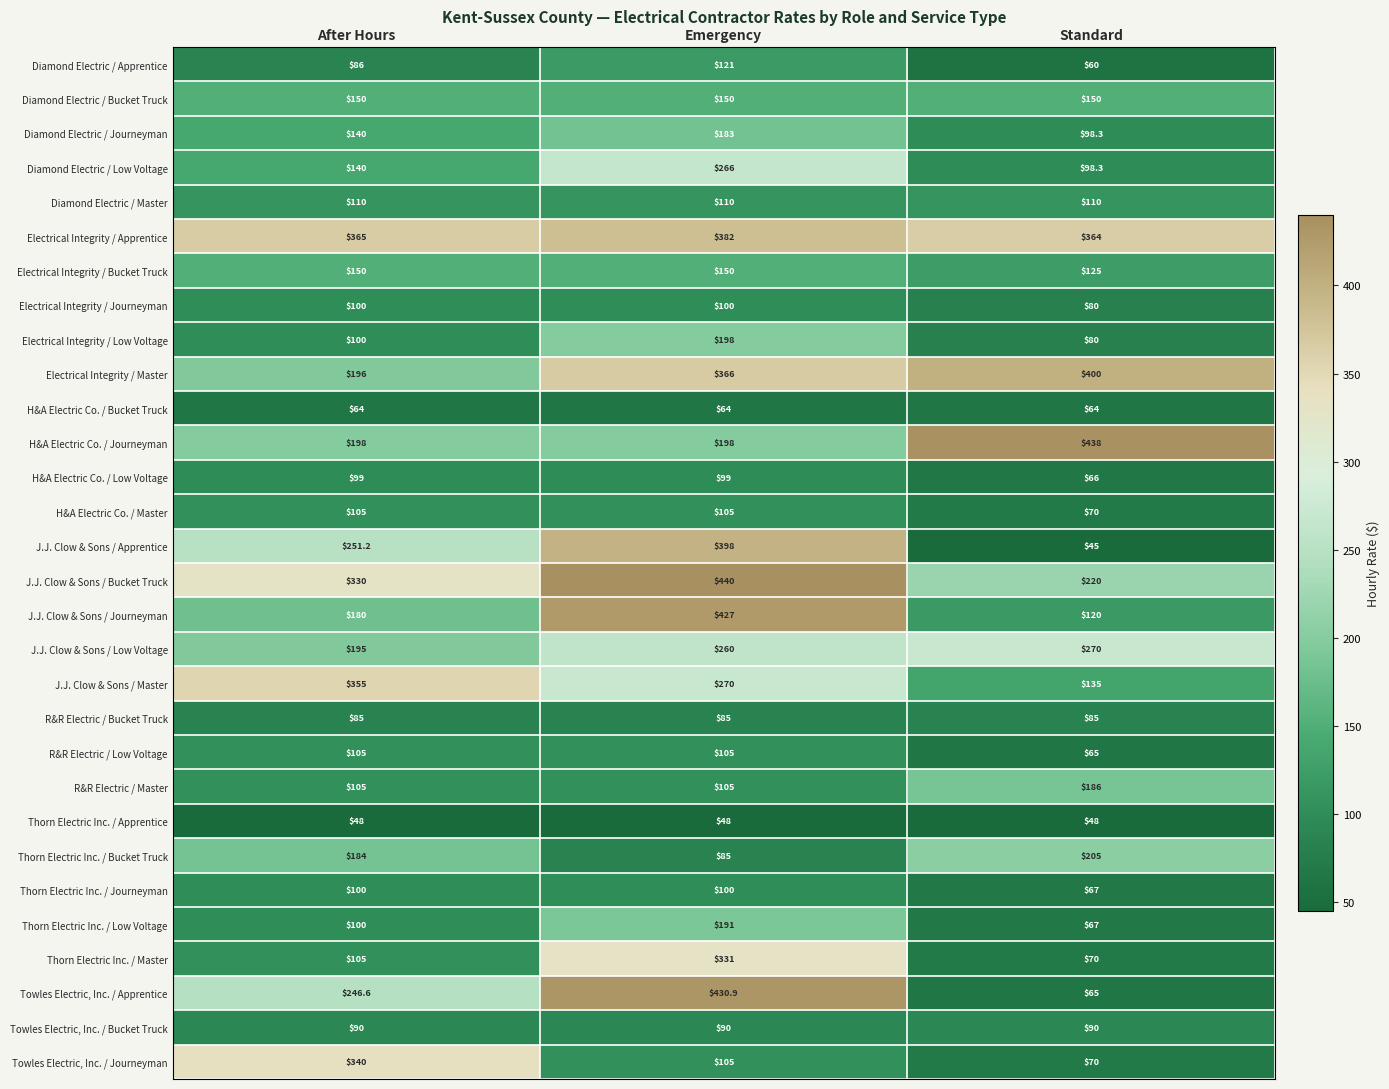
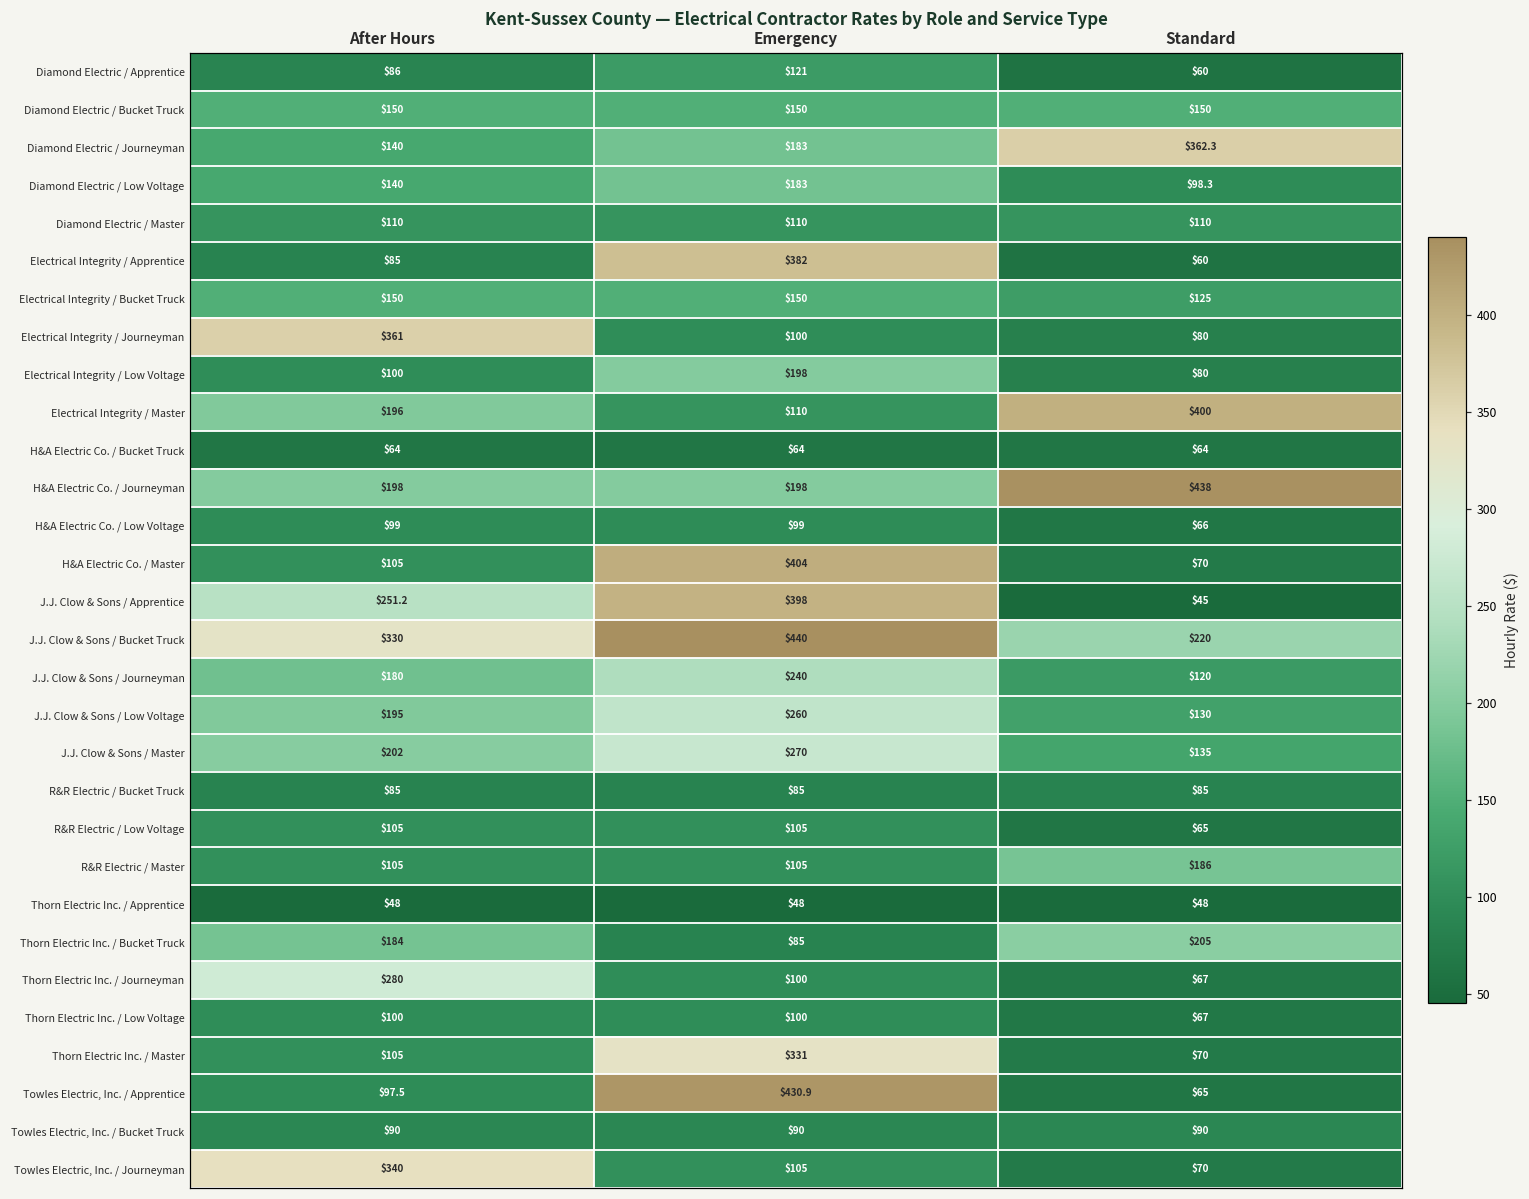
Diamond Electric / Journeyman, Standard: $98.3 -> $362.3
Diamond Electric / Low Voltage, Emergency: $266 -> $183
Electrical Integrity / Apprentice, After Hours: $365 -> $85
Electrical Integrity / Apprentice, Standard: $364 -> $60
Electrical Integrity / Journeyman, After Hours: $100 -> $361
Electrical Integrity / Master, Emergency: $366 -> $110
H&A Electric Co. / Master, Emergency: $105 -> $404
J.J. Clow & Sons / Journeyman, Emergency: $427 -> $240
J.J. Clow & Sons / Low Voltage, Standard: $270 -> $130
J.J. Clow & Sons / Master, After Hours: $355 -> $202
Thorn Electric Inc. / Journeyman, After Hours: $100 -> $280
Thorn Electric Inc. / Low Voltage, Emergency: $191 -> $100
Towles Electric, Inc. / Apprentice, After Hours: $246.6 -> $97.5
